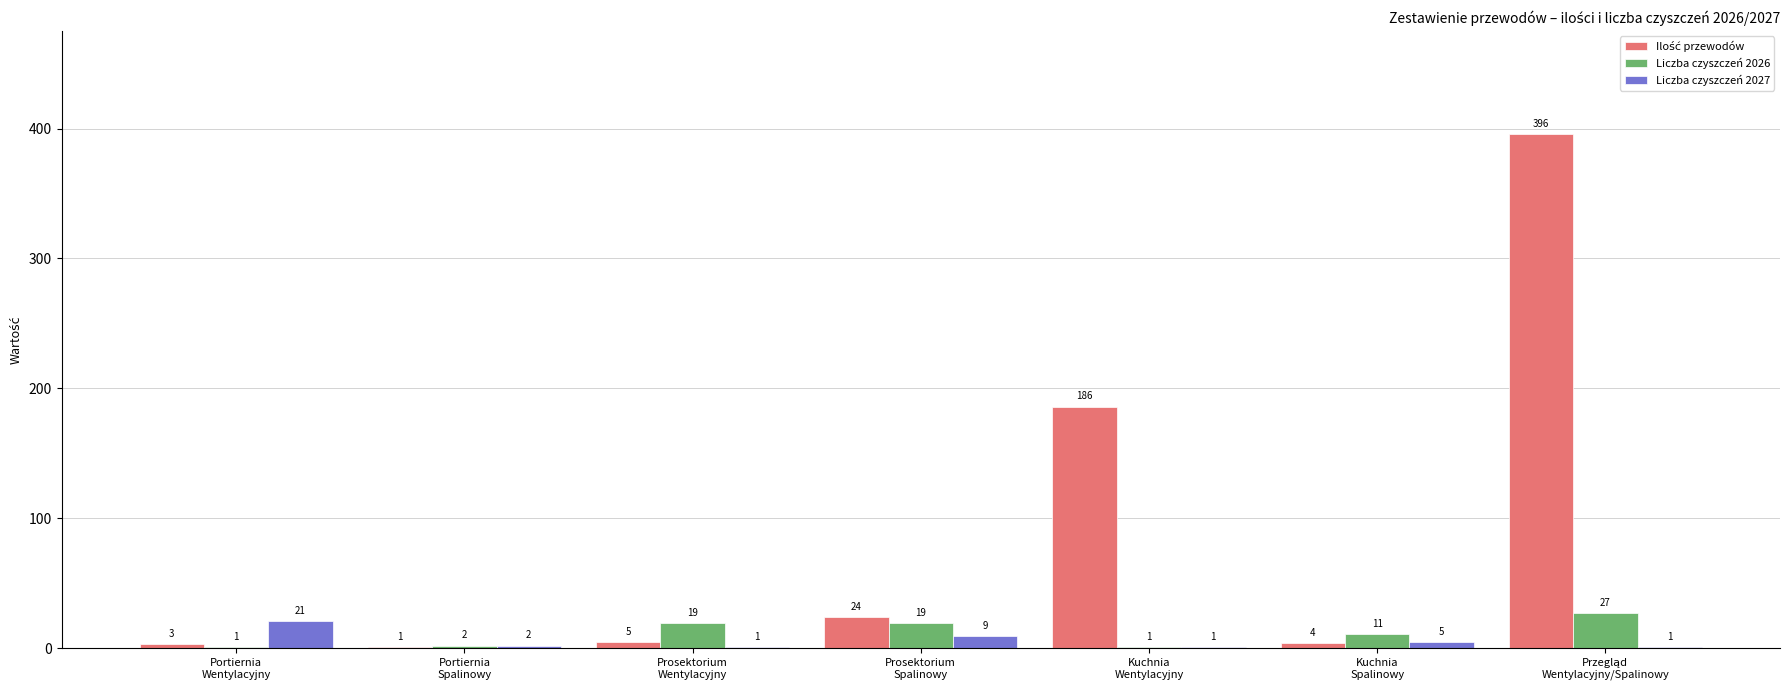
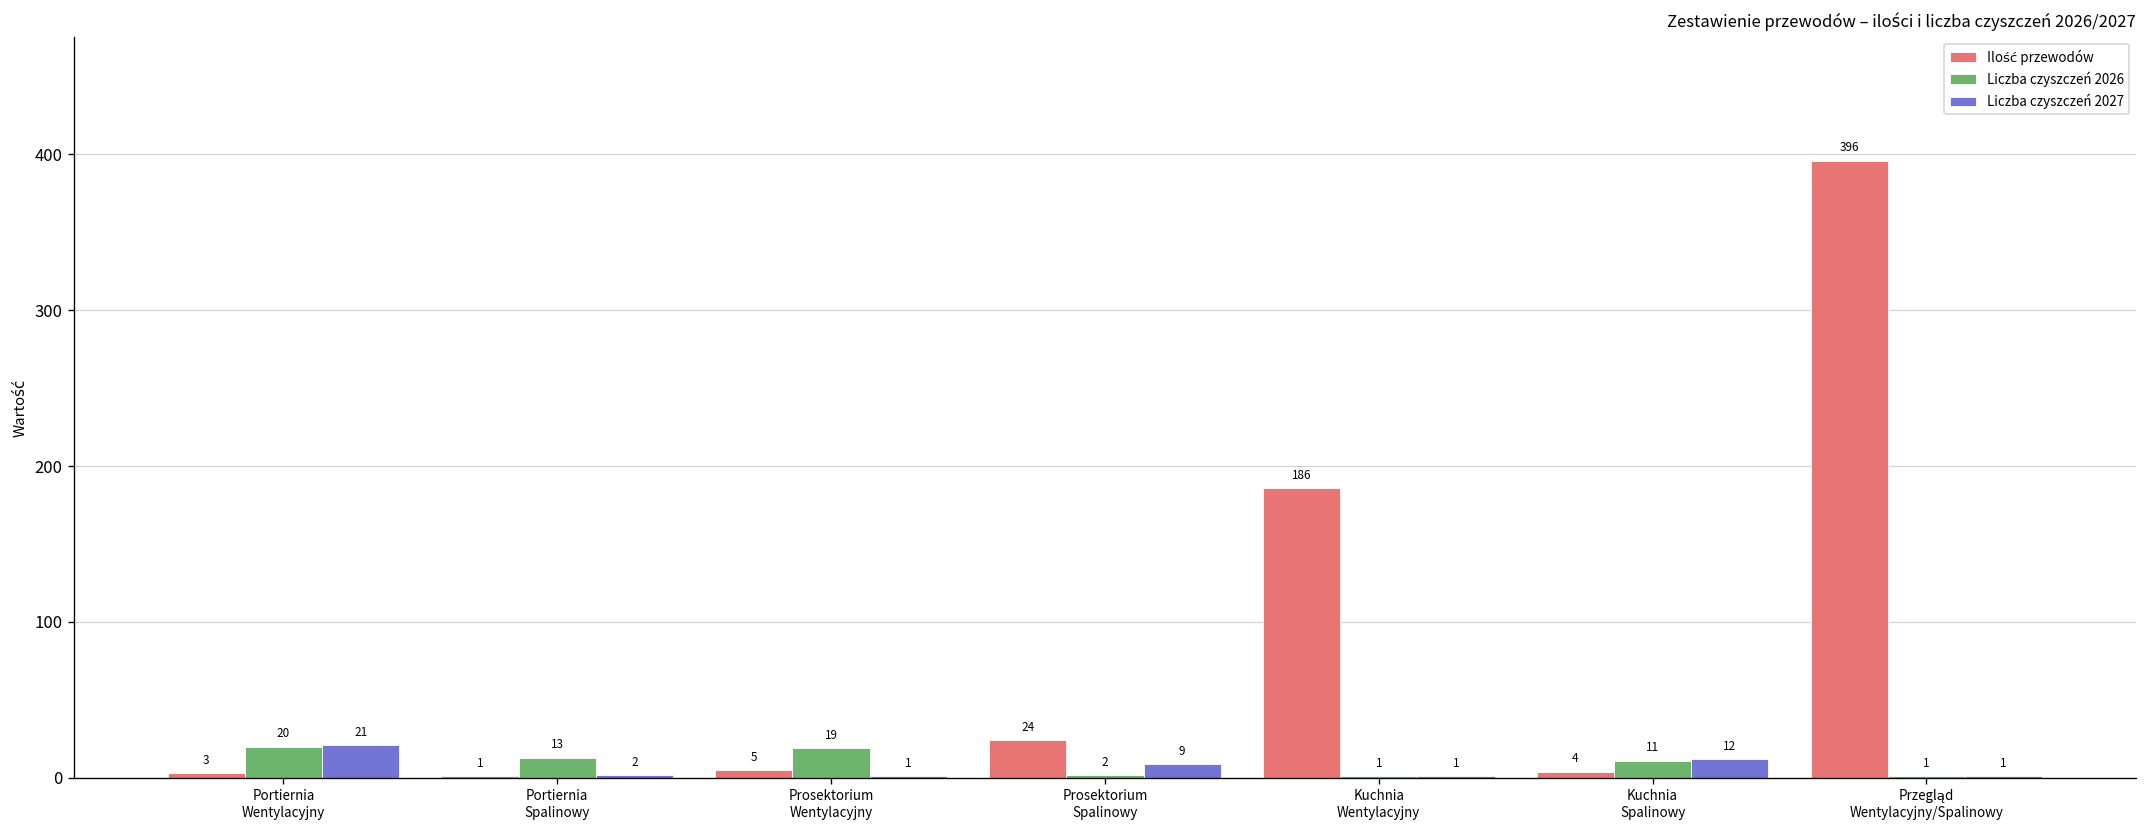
Liczba czyszczeń 2026, Portiernia Wentylacyjny: 1 -> 20
Liczba czyszczeń 2026, Portiernia Spalinowy: 2 -> 13
Liczba czyszczeń 2026, Prosektorium Spalinowy: 19 -> 2
Liczba czyszczeń 2027, Kuchnia Spalinowy: 5 -> 12
Liczba czyszczeń 2026, Przegląd Wentylacyjny/Spalinowy: 27 -> 1
